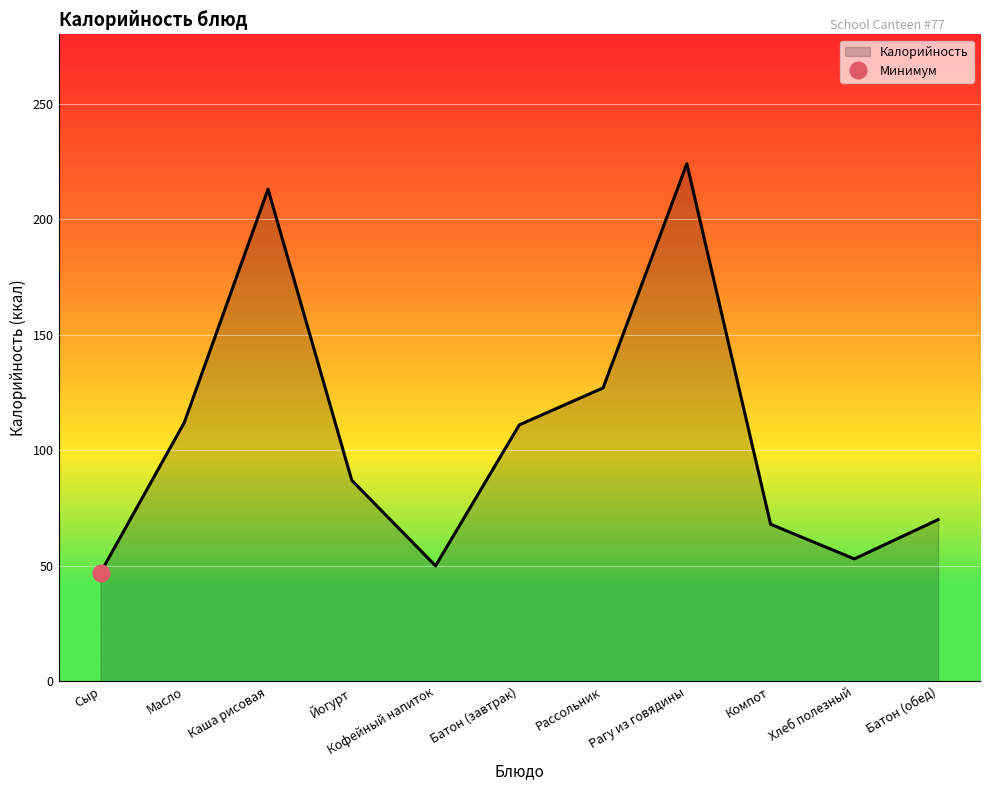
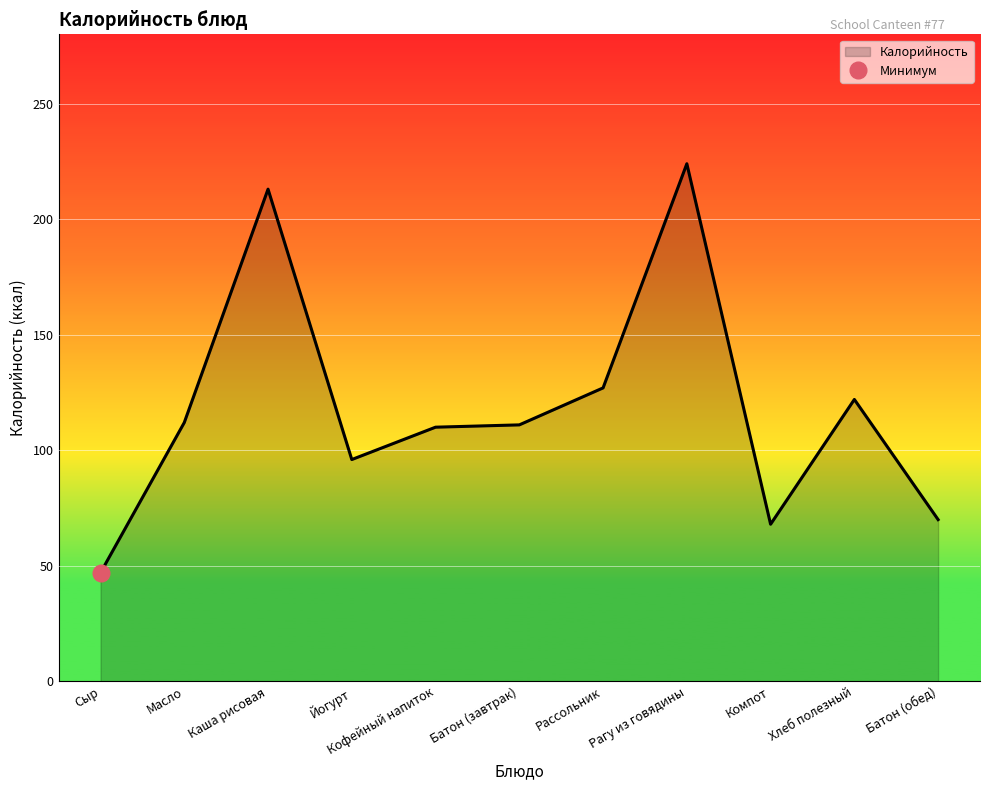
Калорийность, Йогурт: 87 -> 96
Калорийность, Кофейный напиток: 50 -> 110
Калорийность, Хлеб полезный: 53 -> 122
